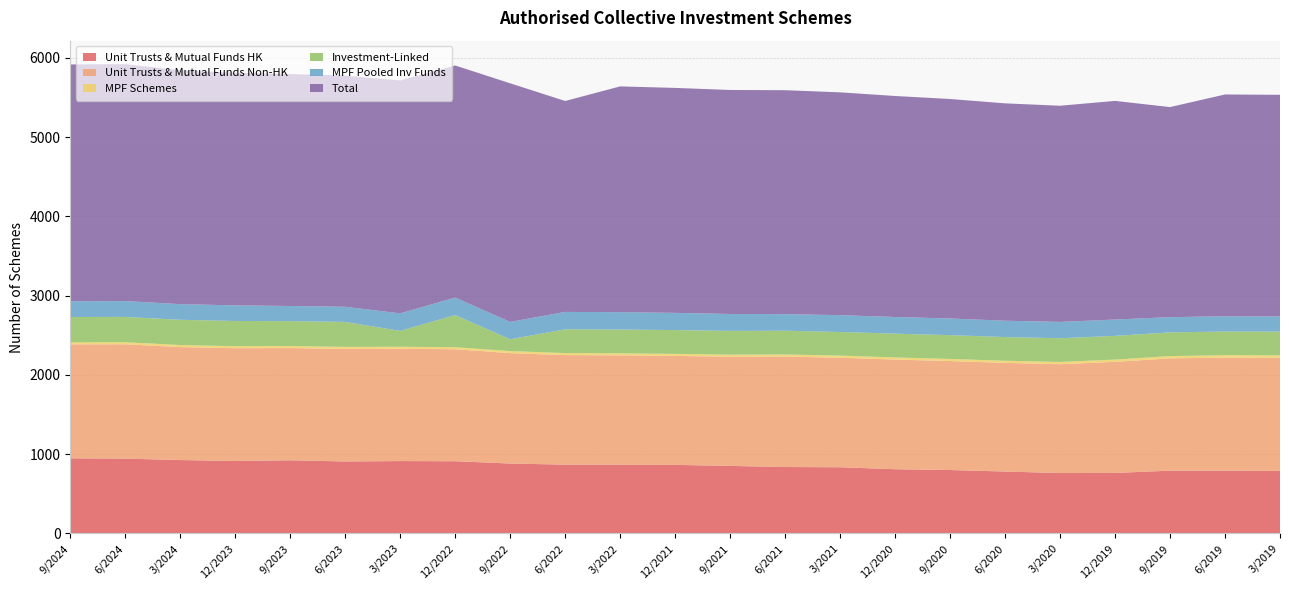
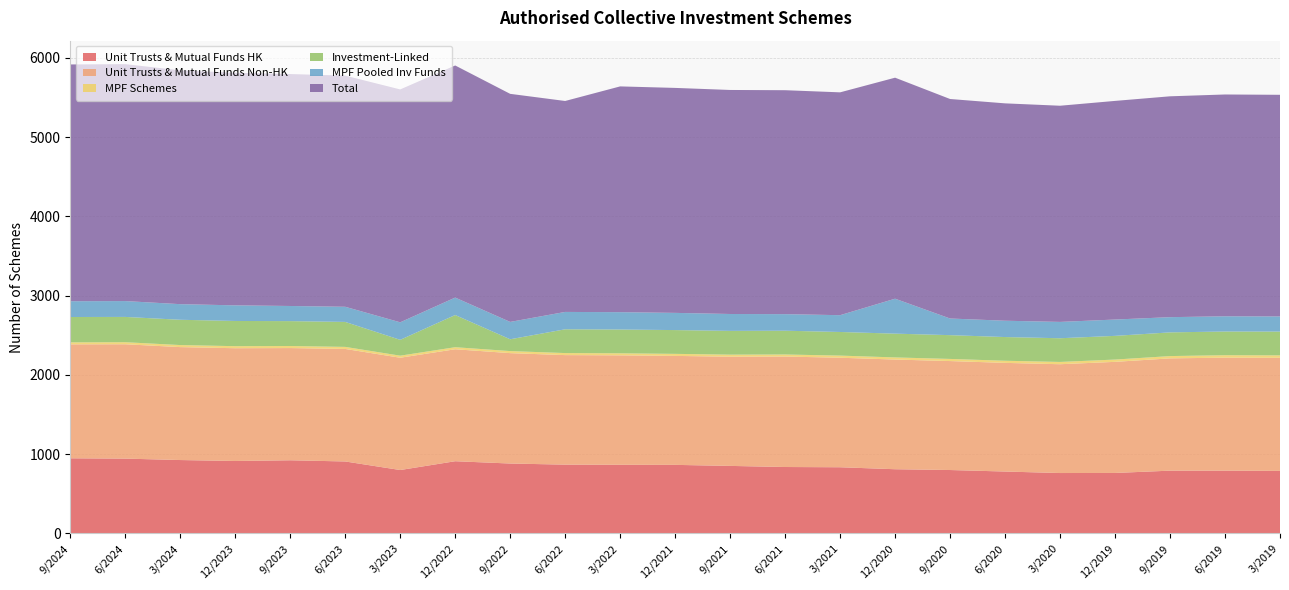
Unit Trusts & Mutual Funds HK, 3/2023: 900 -> 800
Total, 9/2022: 3000 -> 2900
MPF Pooled Inv Funds, 12/2020: 200 -> 400
Total, 9/2019: 2700 -> 2800
